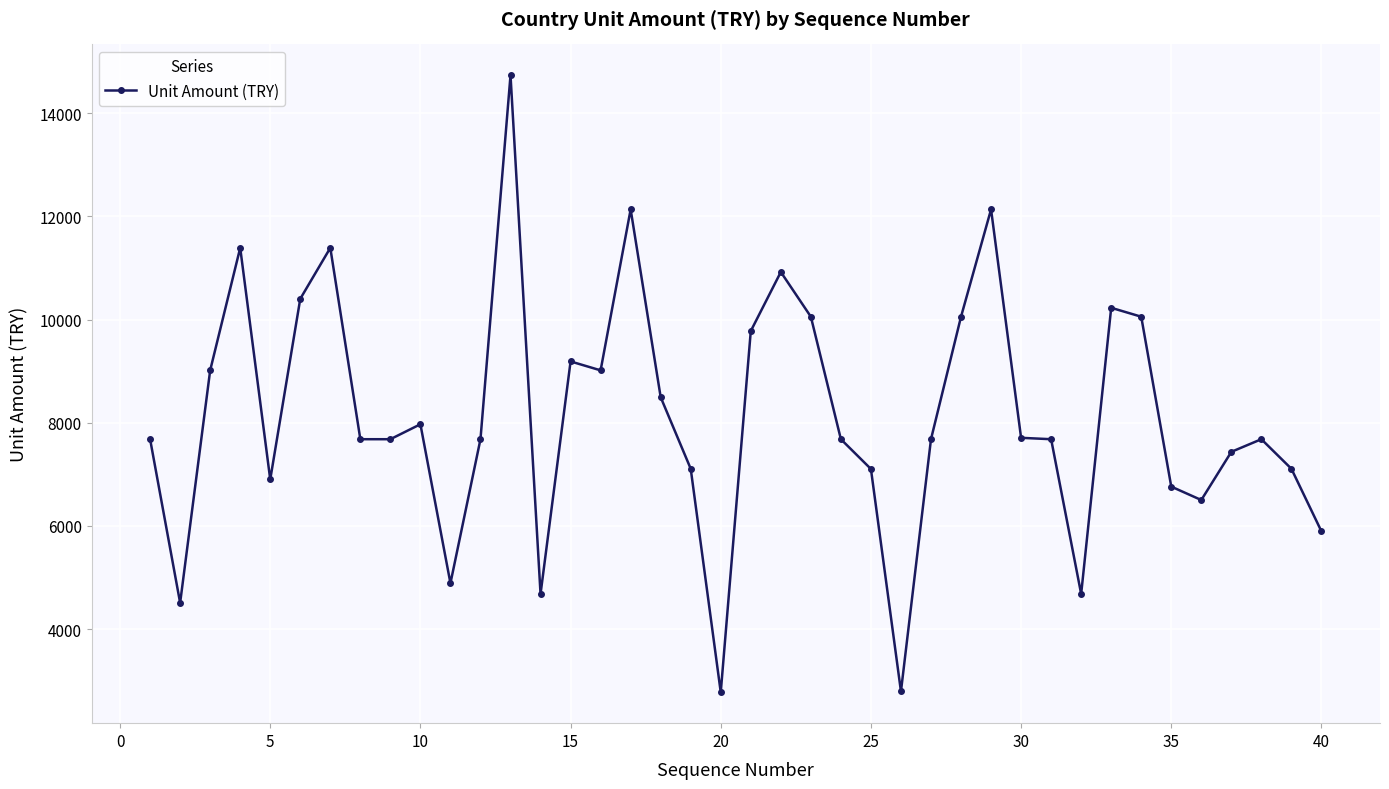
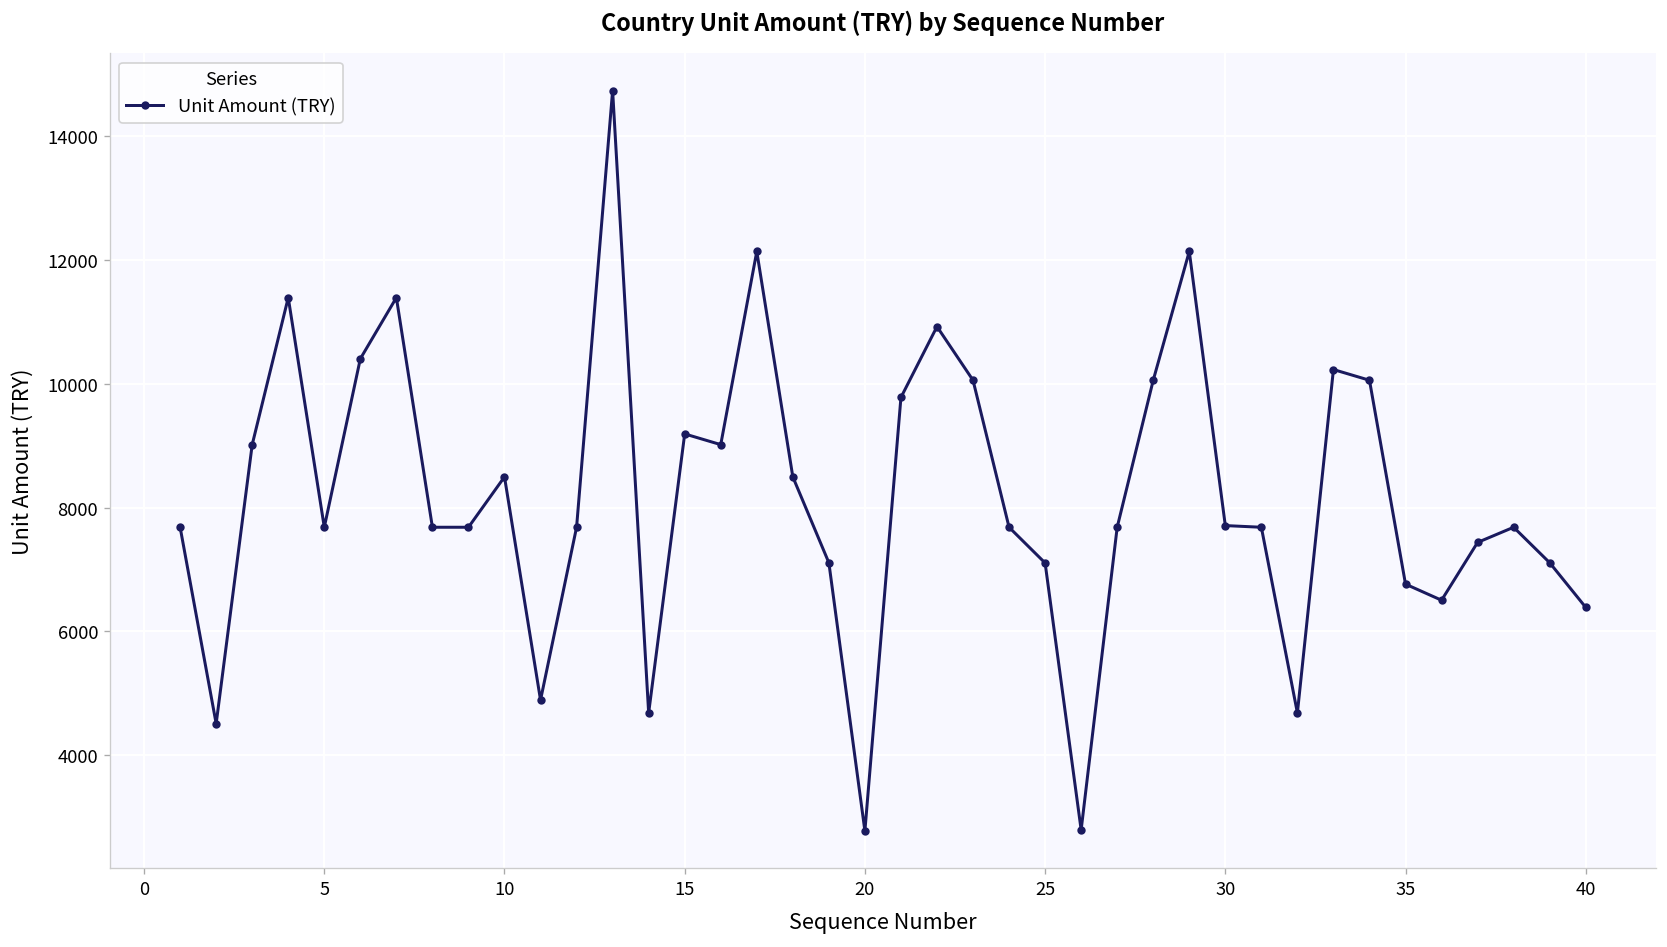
5: 6900 -> 7700
10: 8000 -> 8500
40: 5900 -> 6400
